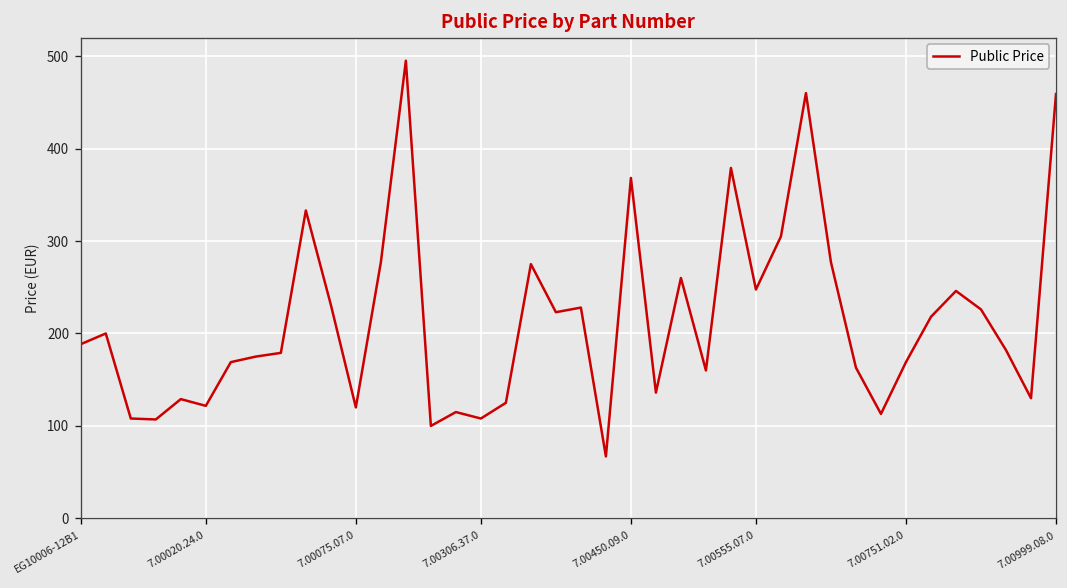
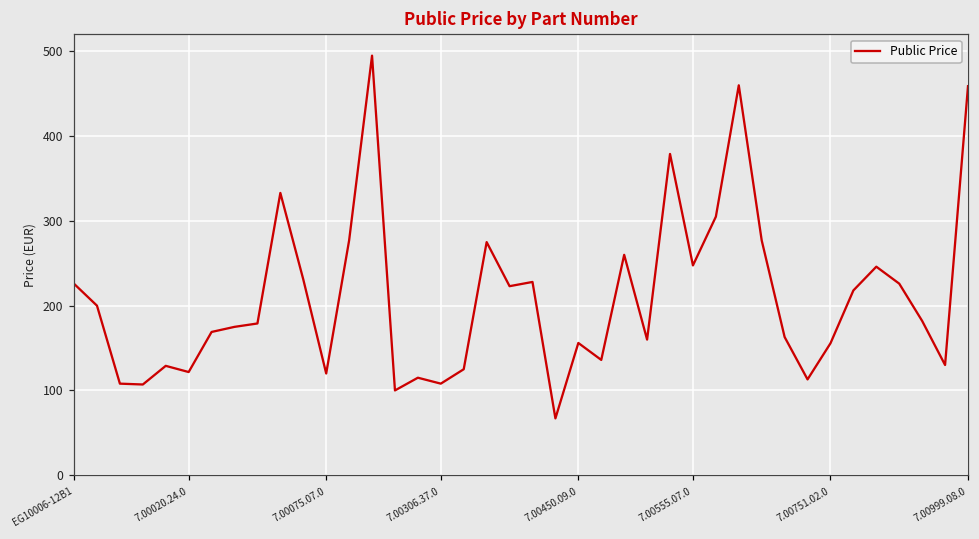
EG10006-12B1: 190 -> 230
7.00450.09.0: 370 -> 160
7.00751.02.0: 170 -> 160
